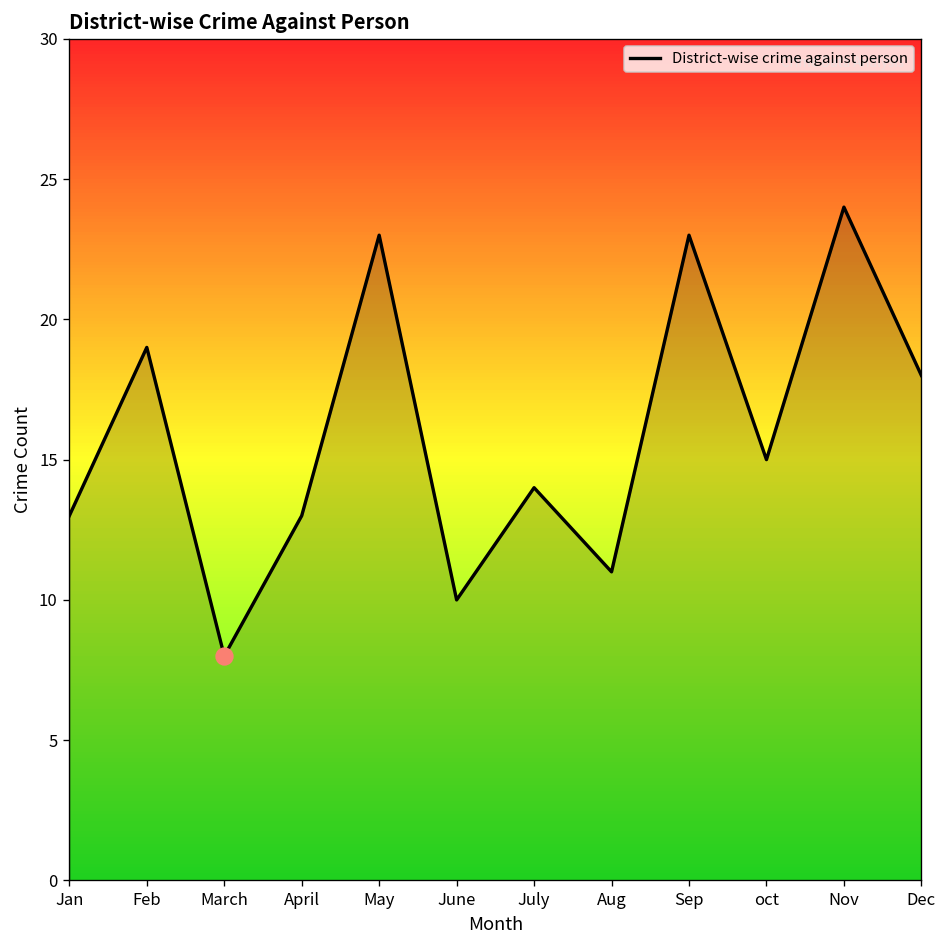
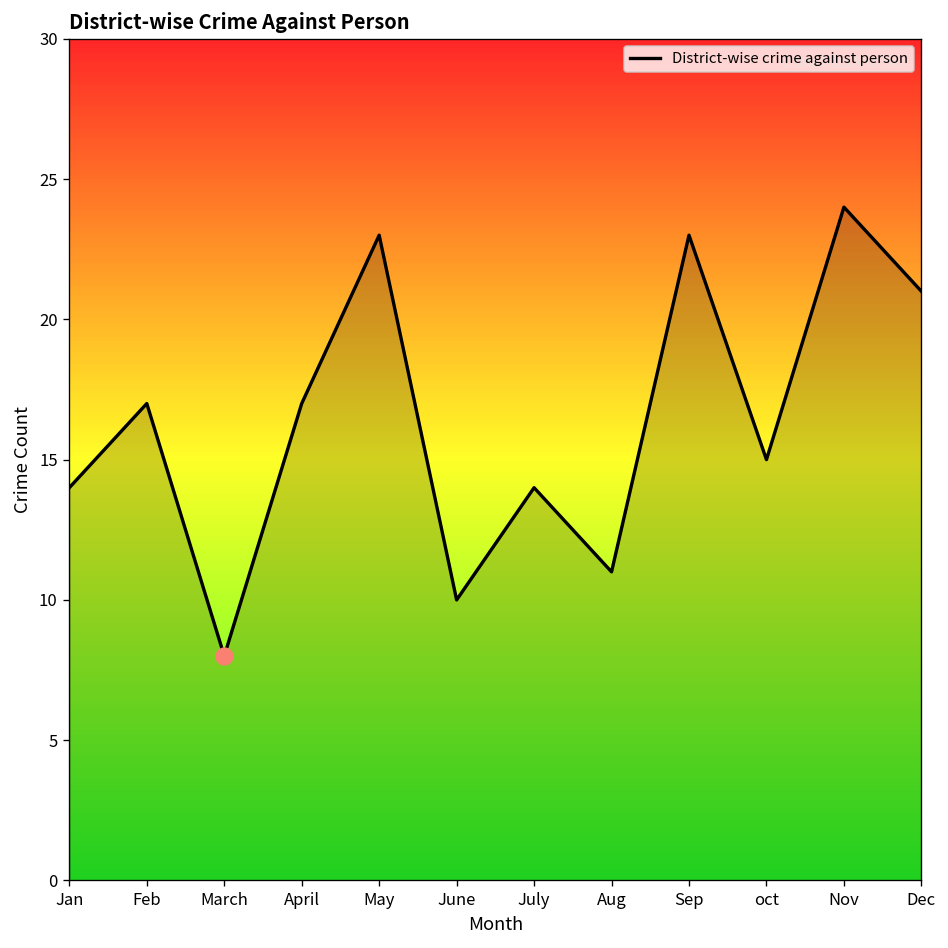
District-wise crime against person, Jan: 13 -> 14
District-wise crime against person, Feb: 19 -> 17
District-wise crime against person, April: 13 -> 17
District-wise crime against person, Dec: 18 -> 21
